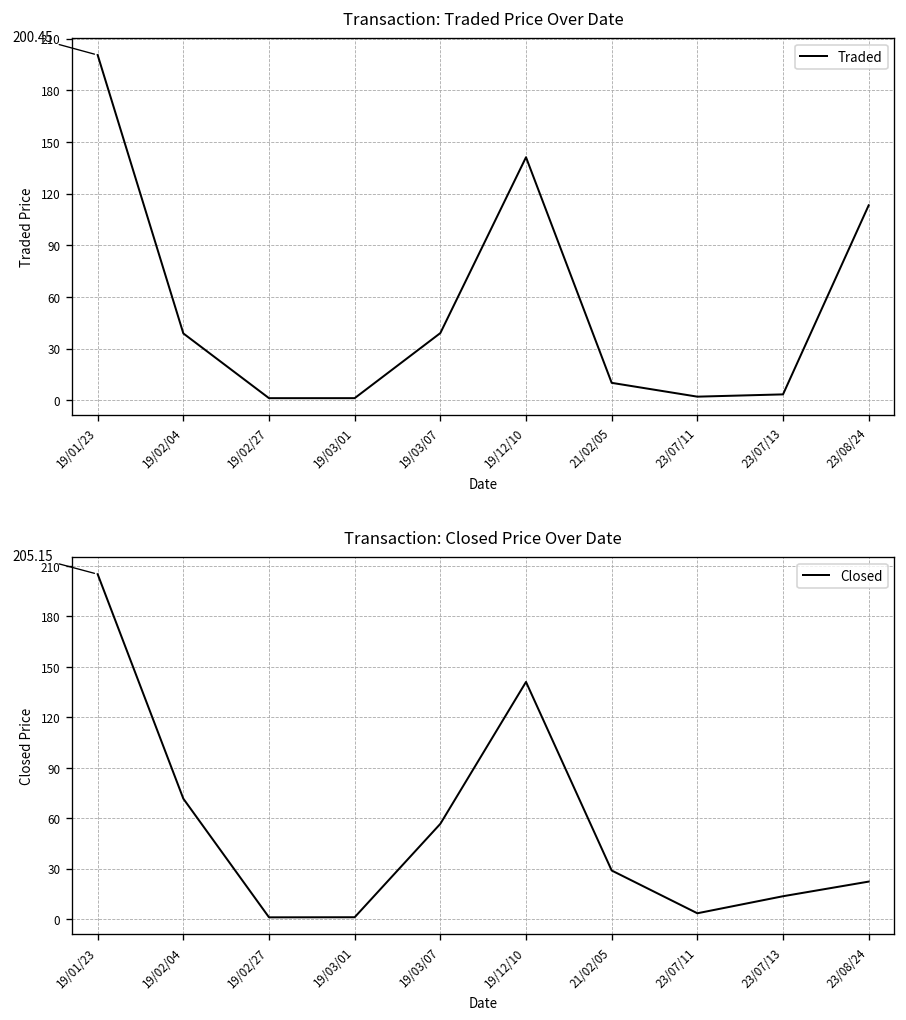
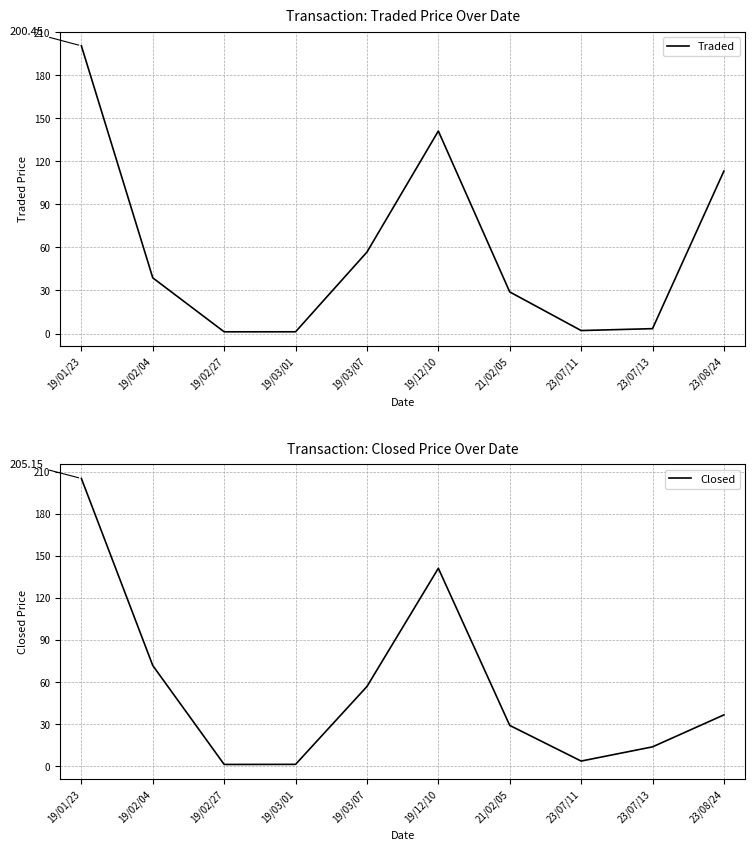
Transaction: Traded Price Over Date, 19/03/07: 39 -> 57
Transaction: Traded Price Over Date, 21/02/05: 10 -> 29
Transaction: Closed Price Over Date, 23/08/24: 22 -> 37
